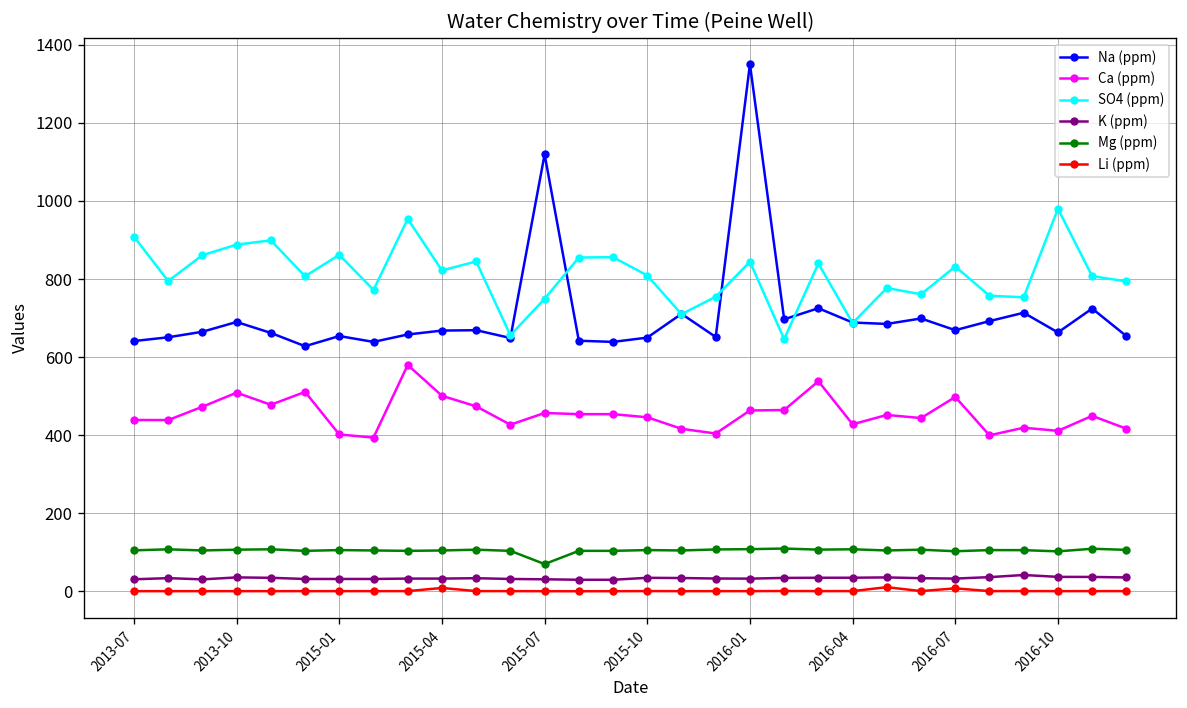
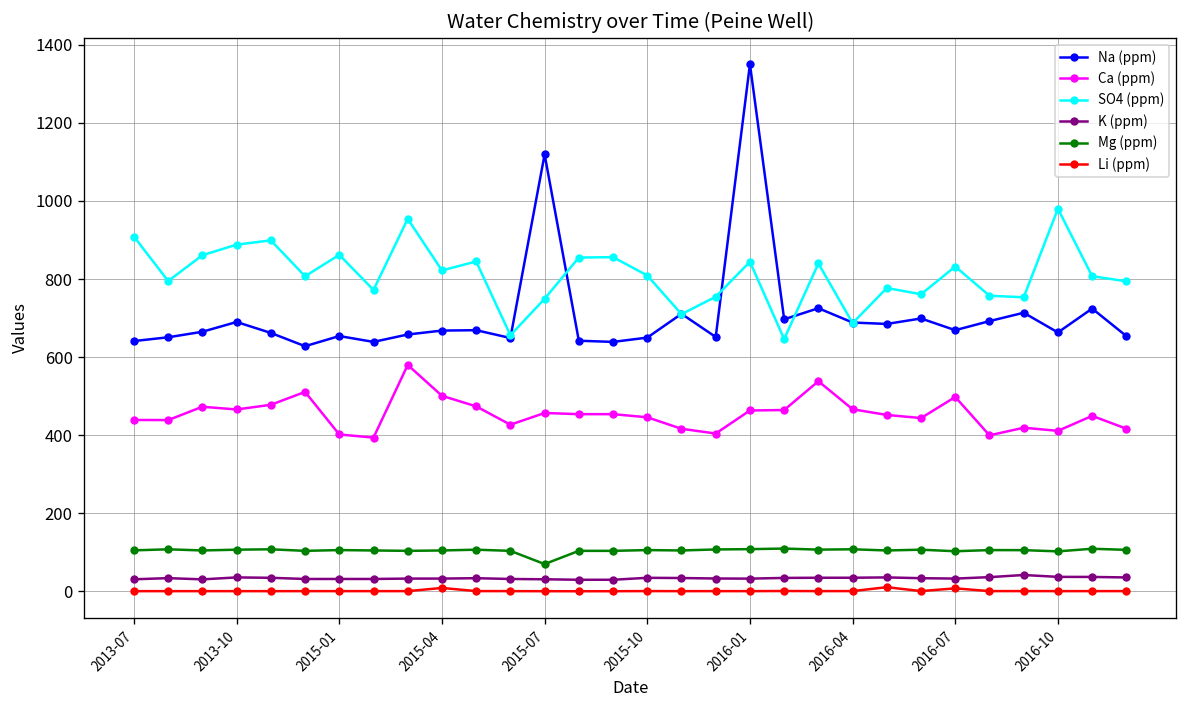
Ca (ppm), 2013-10: 510 -> 470
Ca (ppm), 2016-04: 430 -> 470
